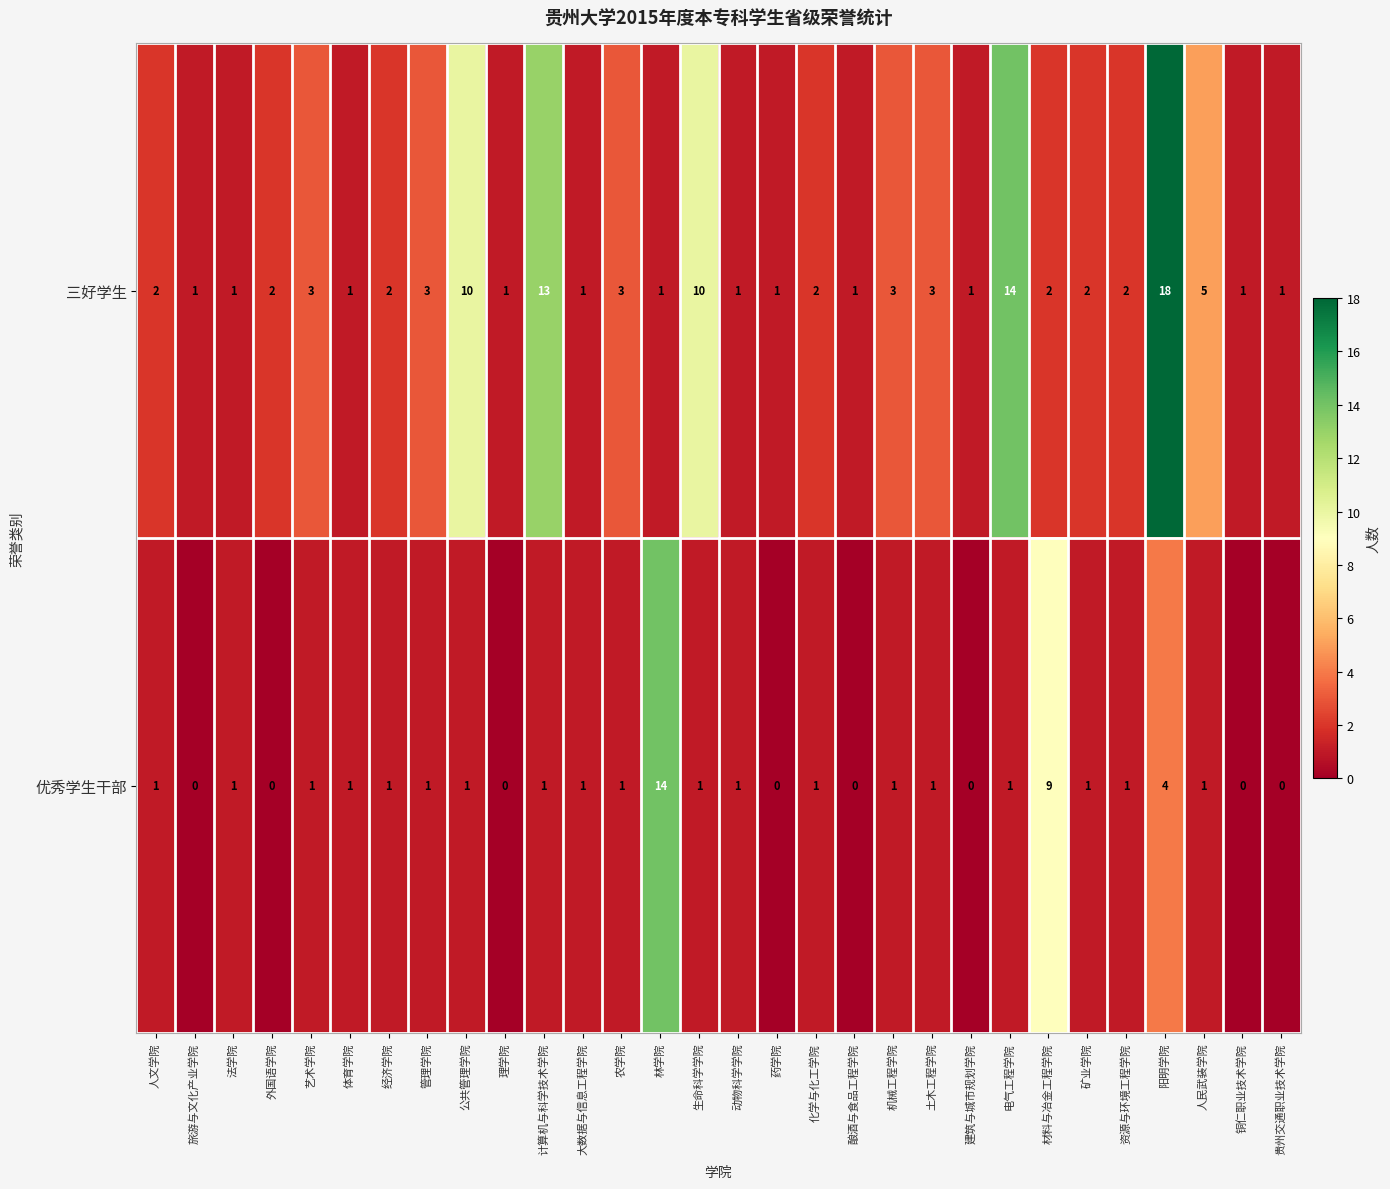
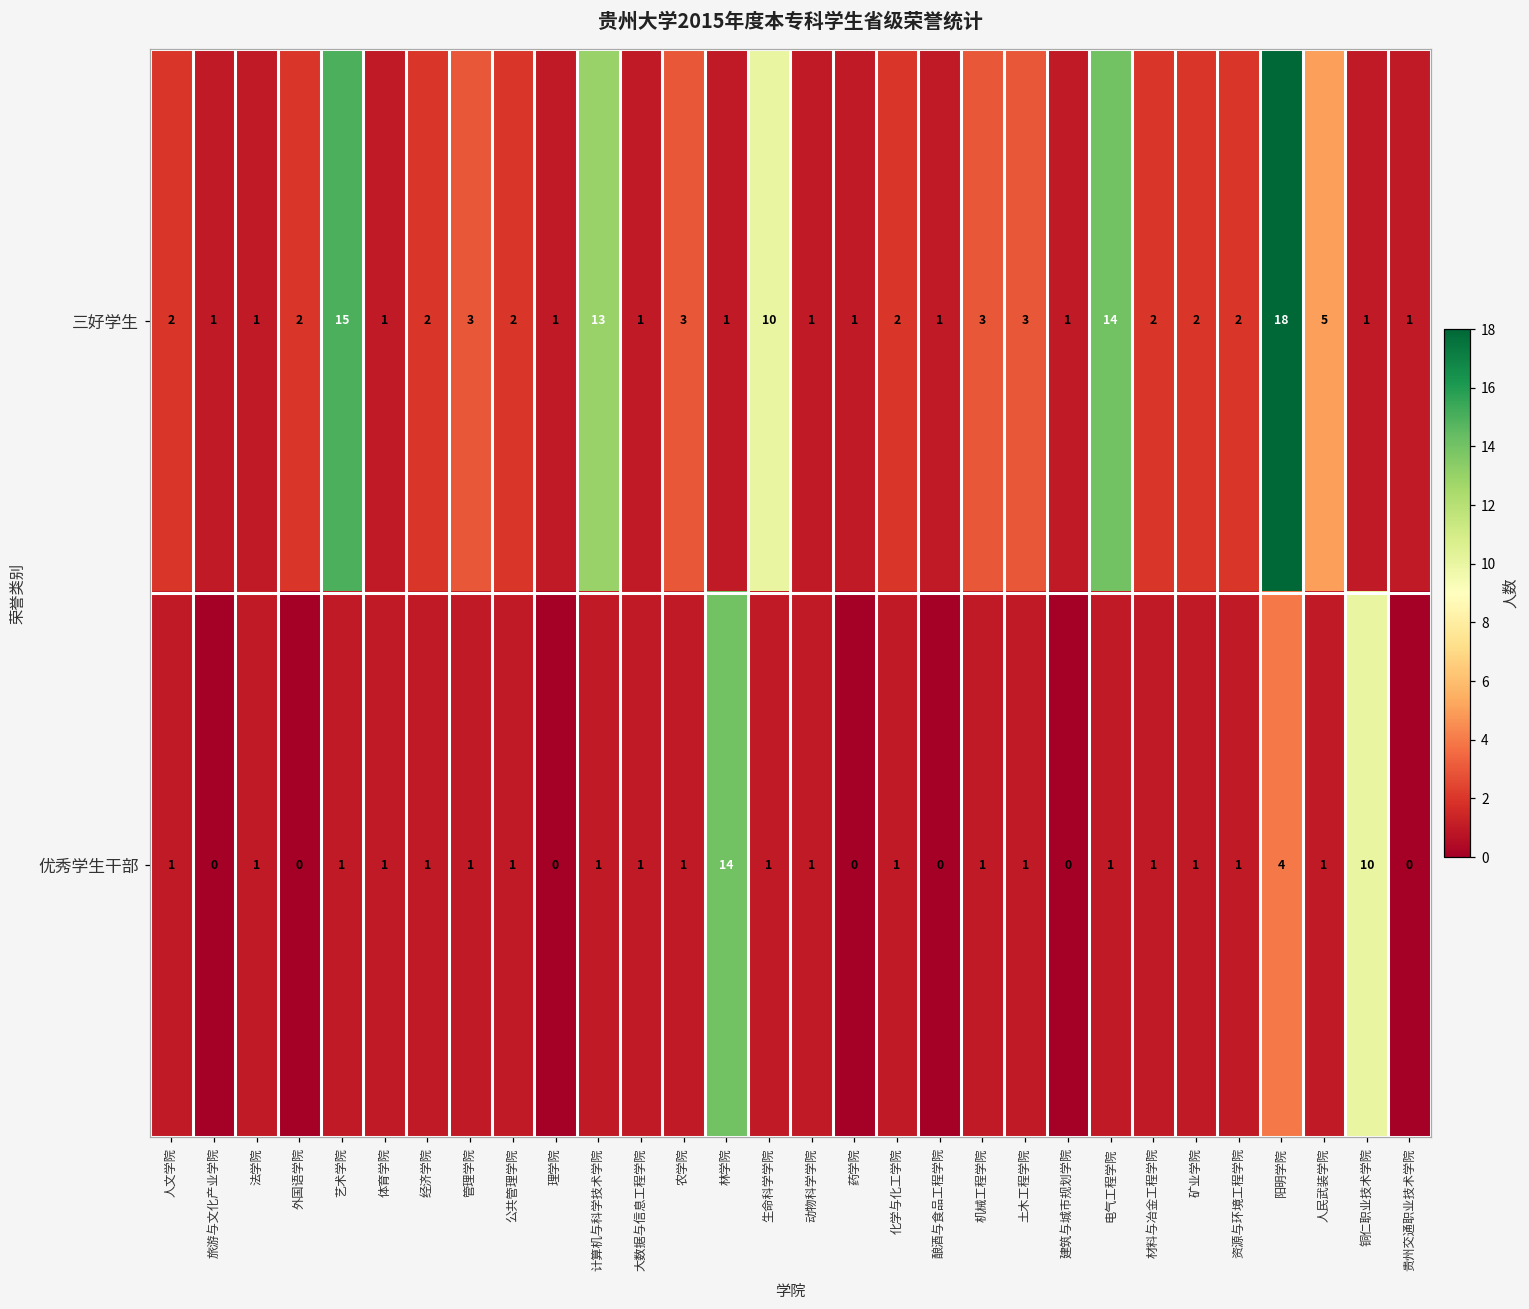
三好学生, 艺术学院: 3 -> 15
三好学生, 公共管理学院: 10 -> 2
优秀学生干部, 材料与冶金工程学院: 9 -> 1
优秀学生干部, 铜仁职业技术学院: 0 -> 10
